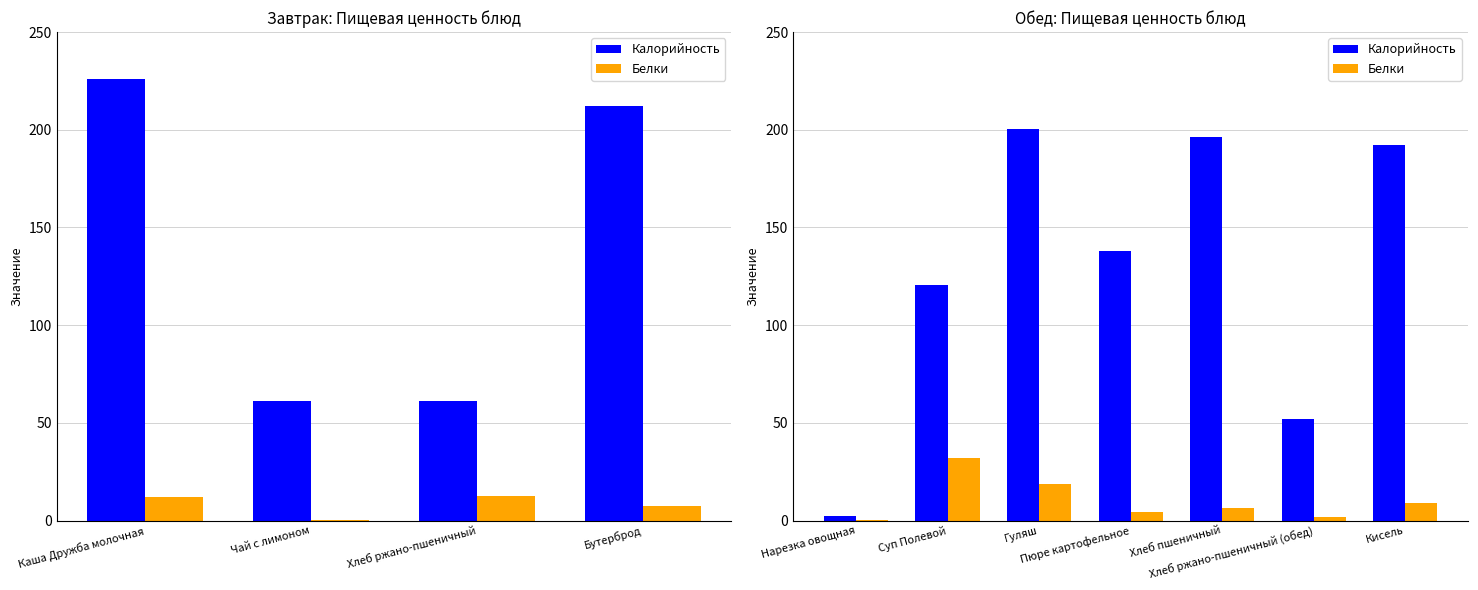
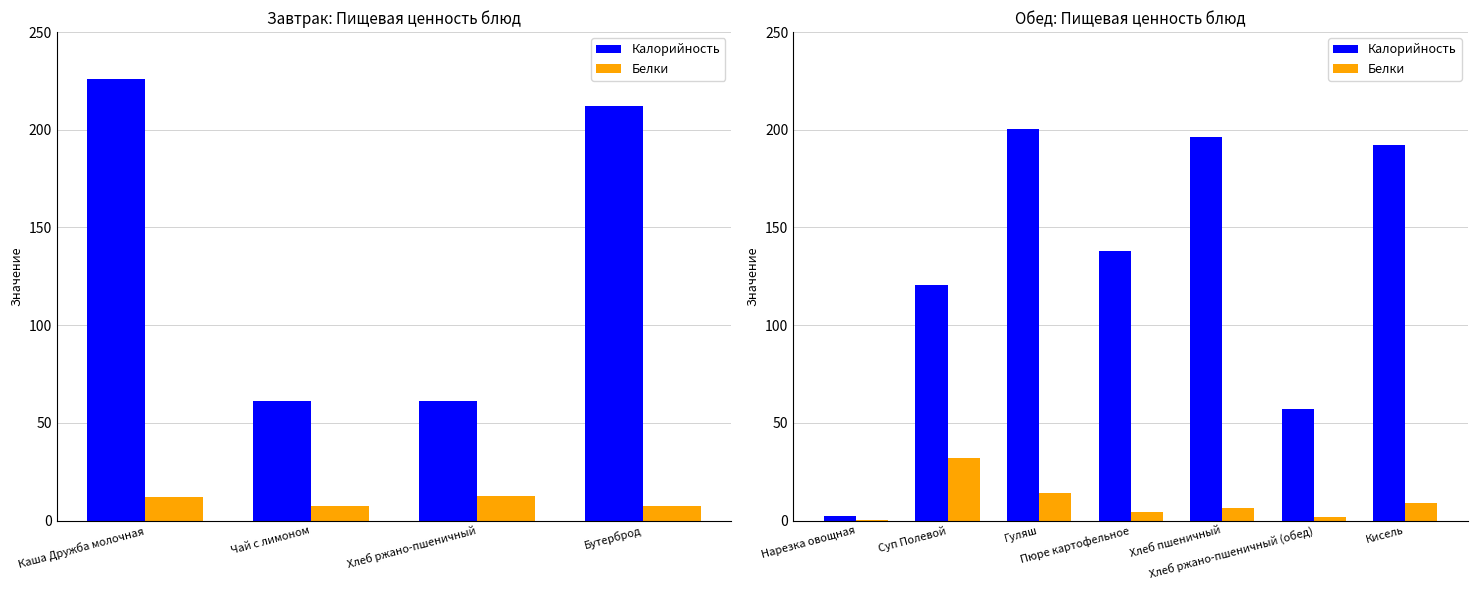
Завтрак: Пищевая ценность блюд, Белки, Чай с лимоном: 0 -> 7
Обед: Пищевая ценность блюд, Белки, Гуляш: 19 -> 14
Обед: Пищевая ценность блюд, Калорийность, Хлеб ржано-пшеничный (обед): 52 -> 57
